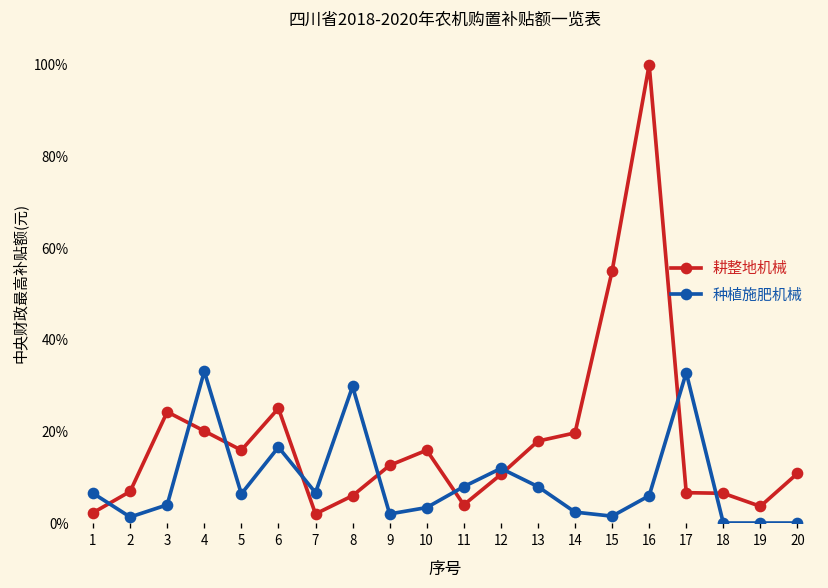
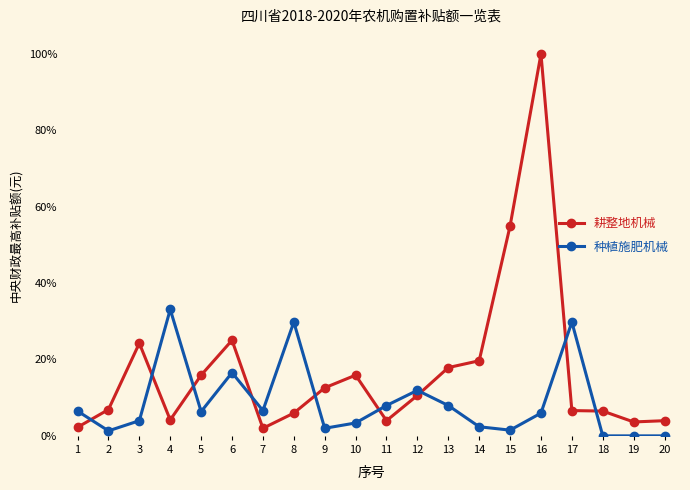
耕整地机械, 4: 20% -> 4%
种植施肥机械, 17: 33% -> 30%
耕整地机械, 20: 11% -> 4%
